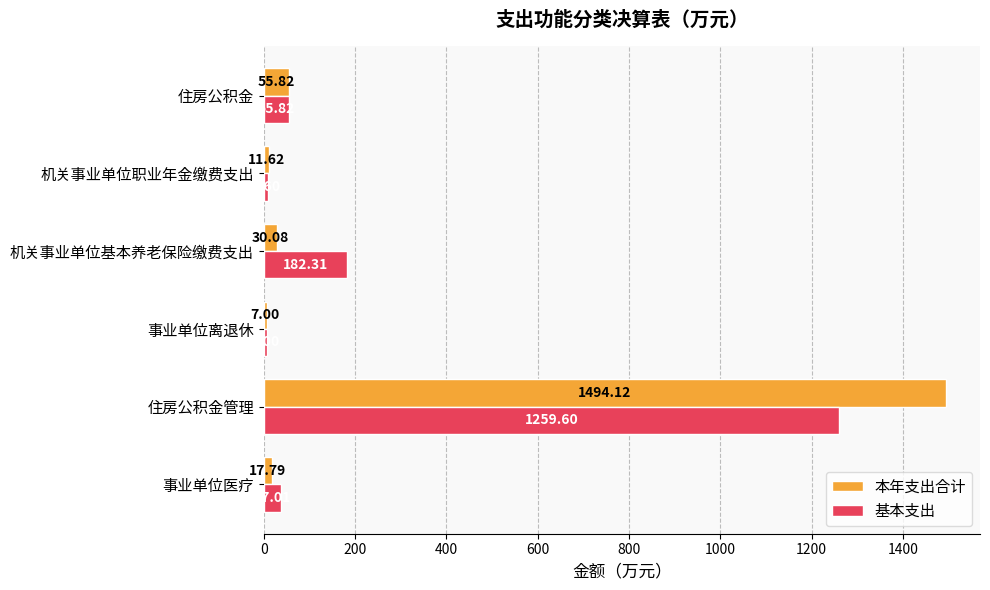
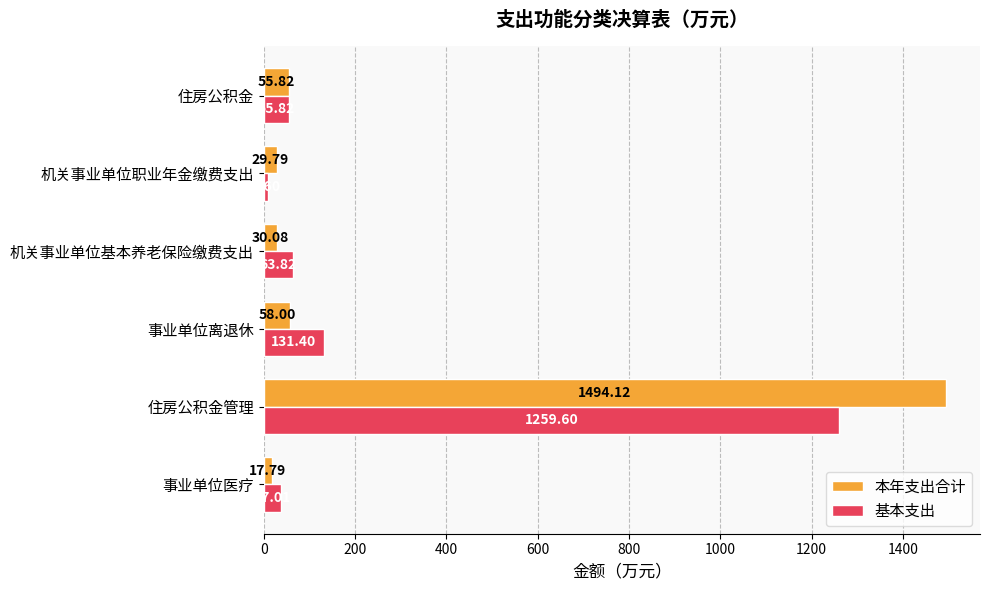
本年支出合计, 机关事业单位职业年金缴费支出: 11.62 -> 29.79
基本支出, 机关事业单位基本养老保险缴费支出: 182.31 -> 63.82
本年支出合计, 事业单位离退休: 7.00 -> 58.00
基本支出, 事业单位离退休: 10 -> 130
